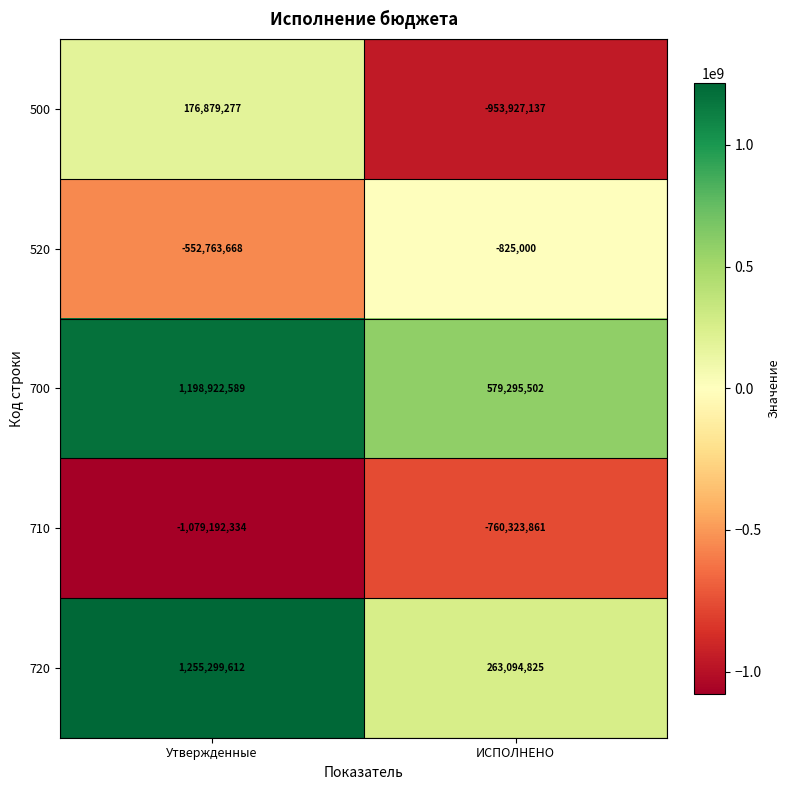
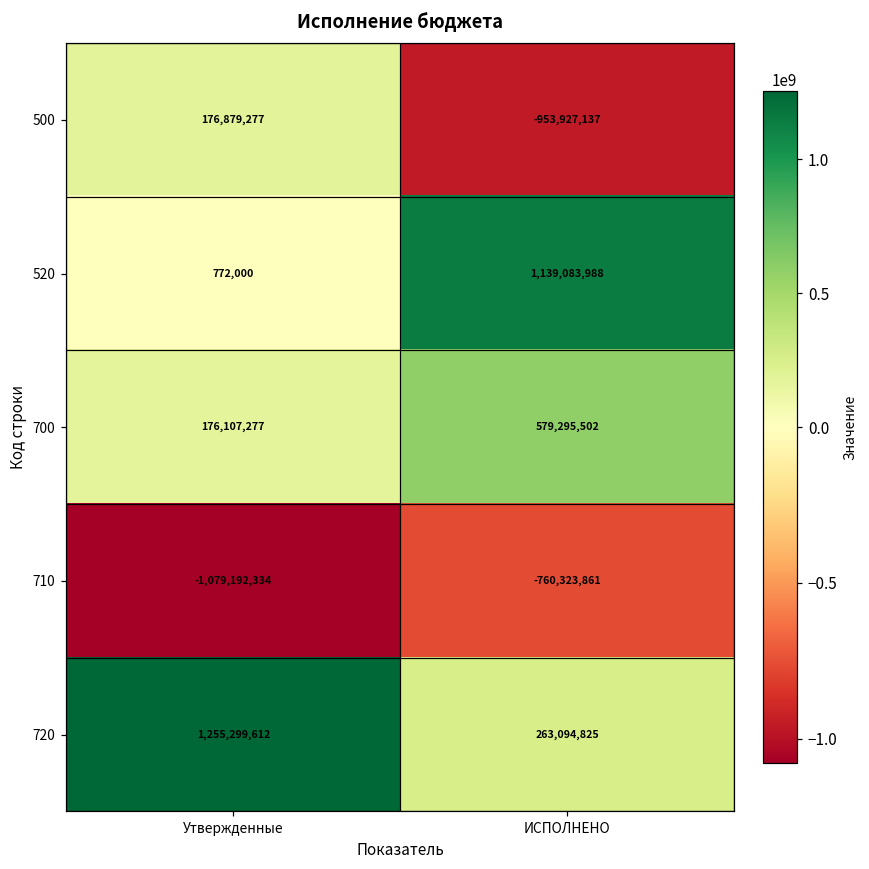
520, Утвержденные: -552,763,668 -> 772,000
520, ИСПОЛНЕНО: -825,000 -> 1,139,083,988
700, Утвержденные: 1,198,922,589 -> 176,107,277
